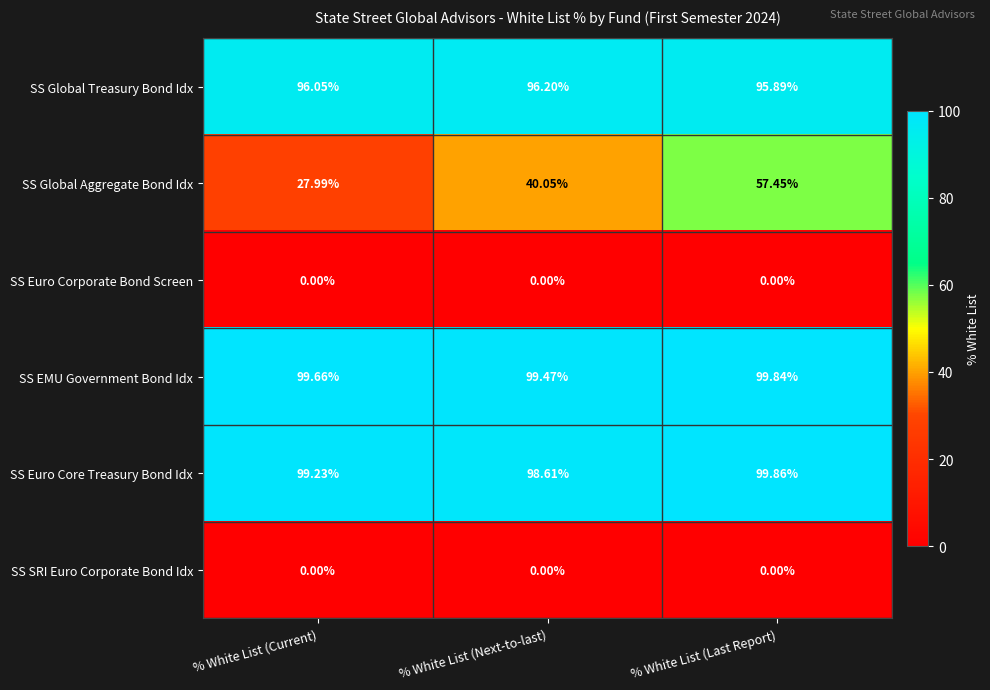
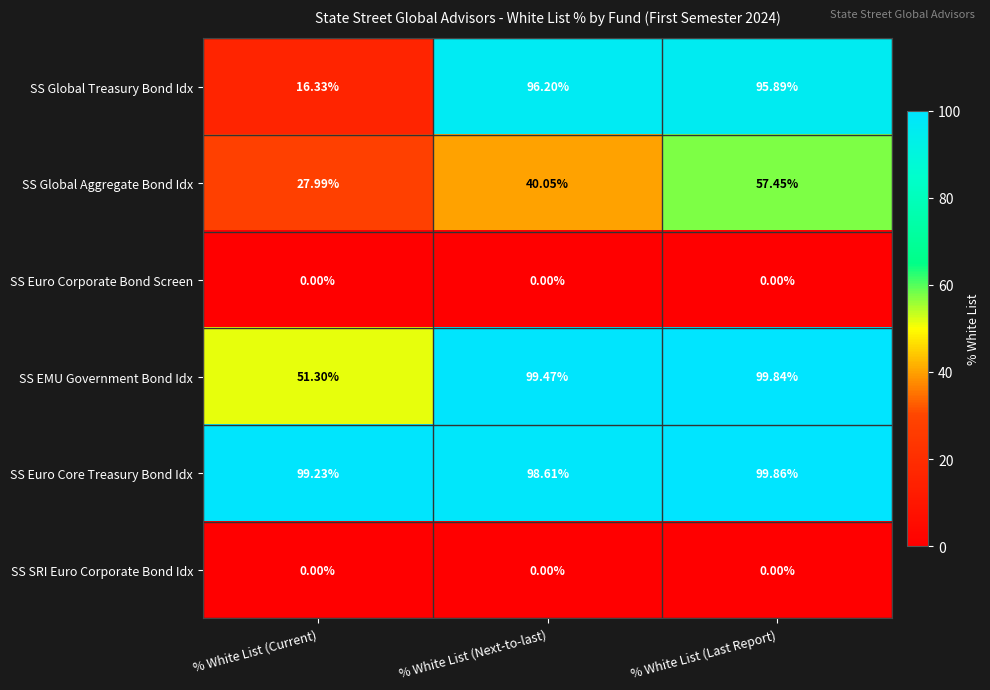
SS Global Treasury Bond Idx, % White List (Current): 96.05% -> 16.33%
SS EMU Government Bond Idx, % White List (Current): 99.66% -> 51.30%
